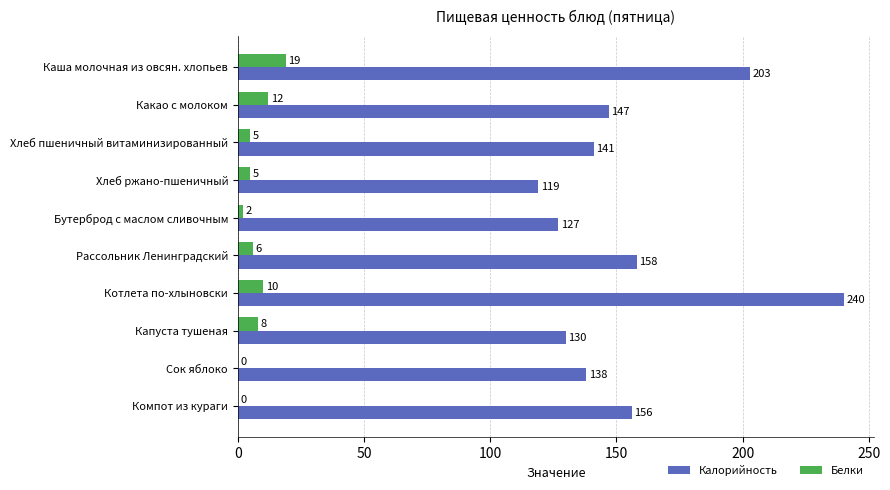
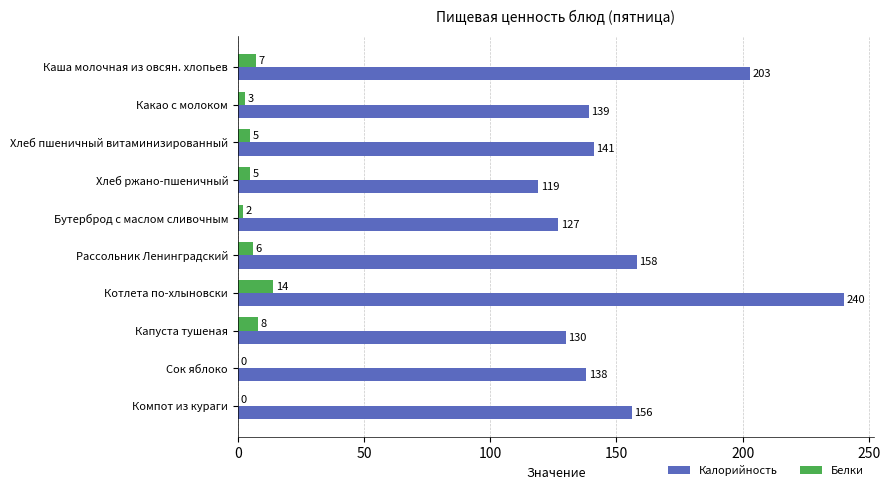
Белки, Каша молочная из овсян. хлопьев: 19 -> 7
Белки, Какао с молоком: 12 -> 3
Калорийность, Какао с молоком: 147 -> 139
Белки, Котлета по-хлыновски: 10 -> 14
